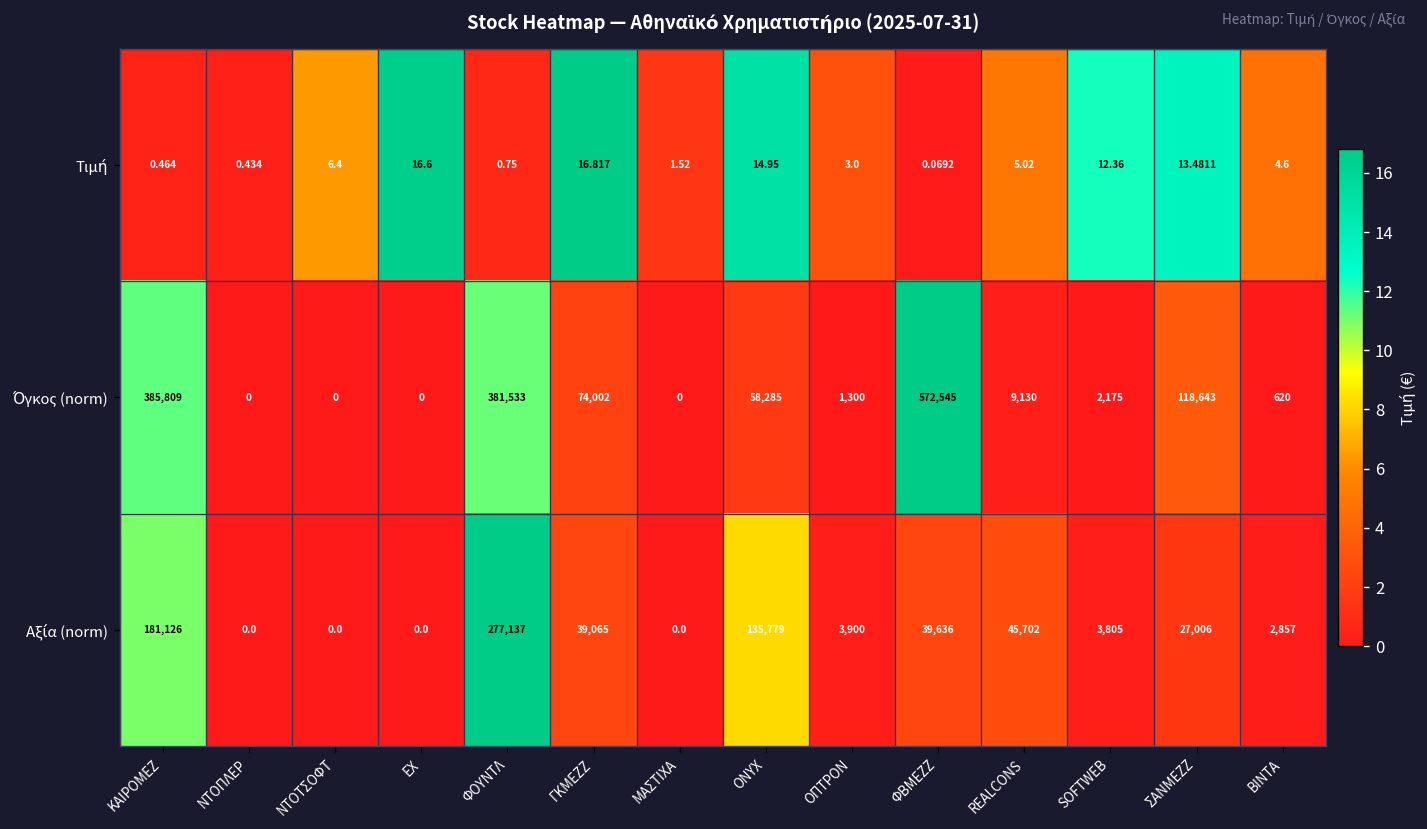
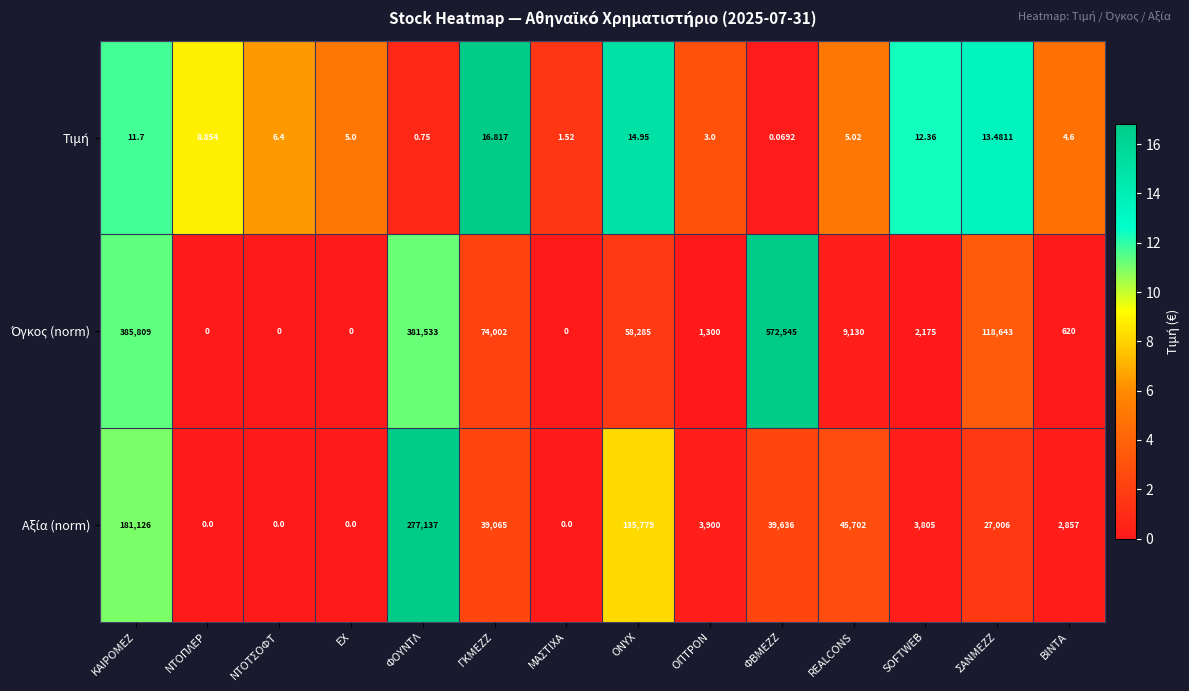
Τιμή, ΚΑΙΡΟΜΕΖ: 0.464 -> 11.7
Τιμή, ΝΤΟΠΛΕΡ: 0.434 -> 8.854
Τιμή, ΕΧ: 16.6 -> 5.0
